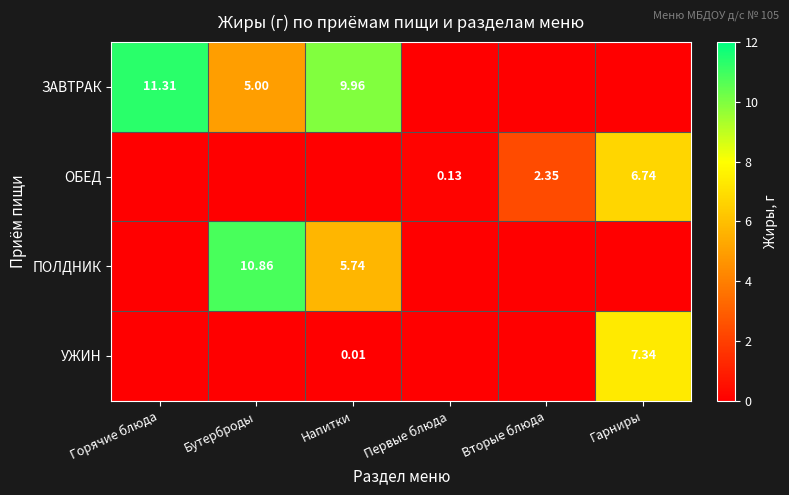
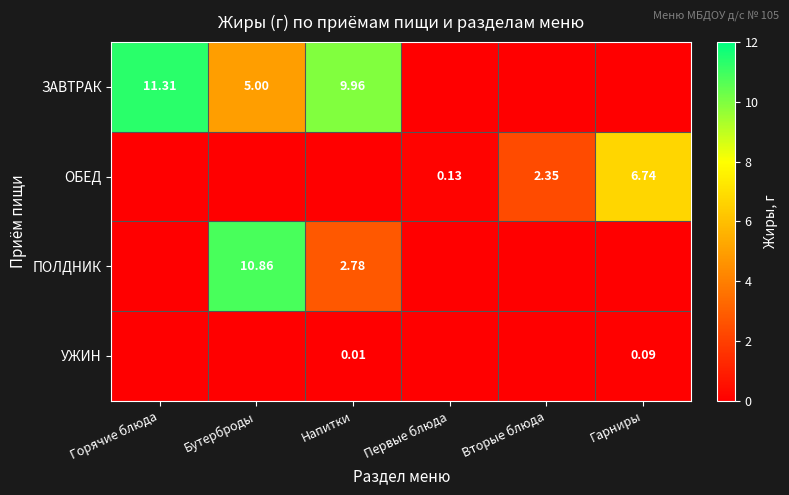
ПОЛДНИК, Напитки: 5.74 -> 2.78
УЖИН, Гарниры: 7.34 -> 0.09
